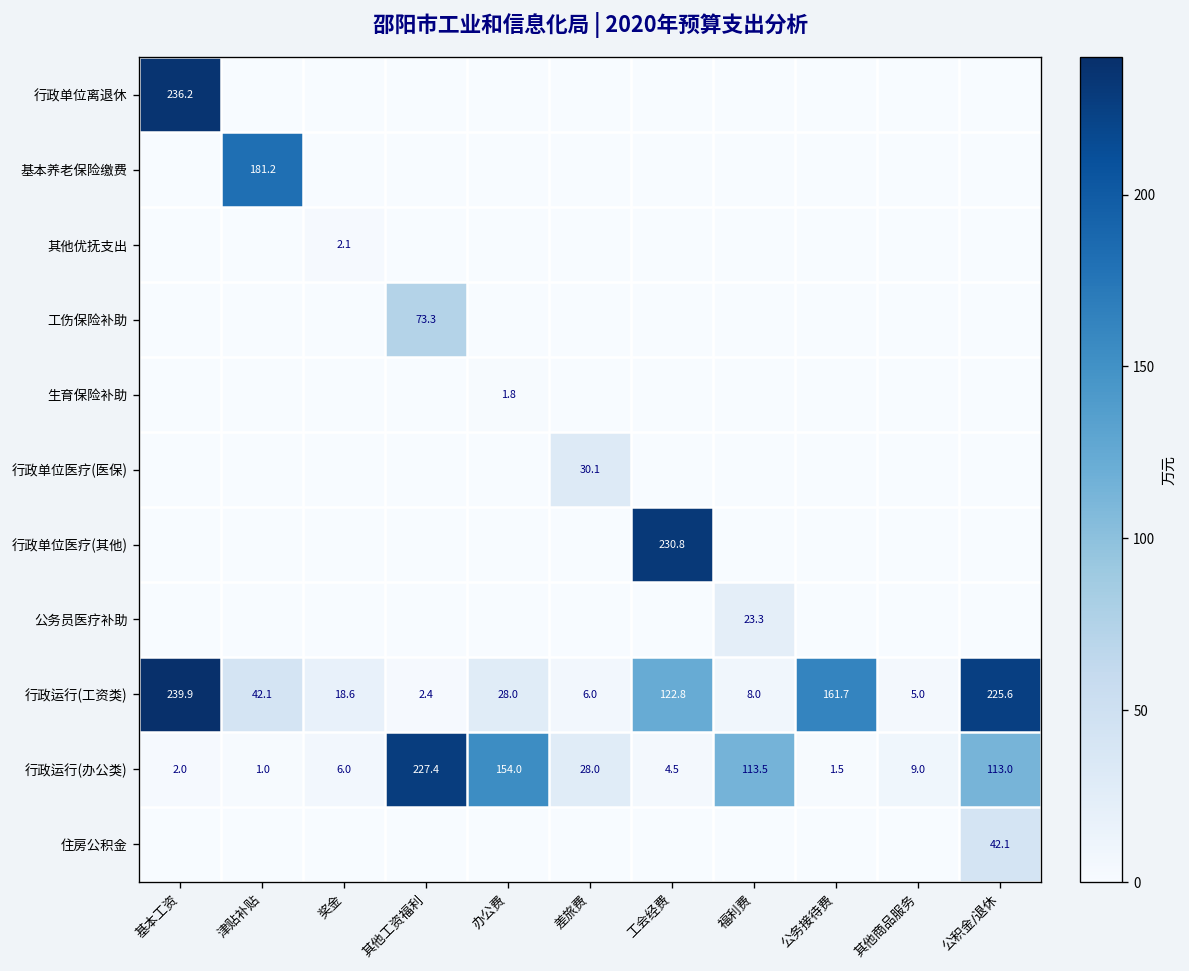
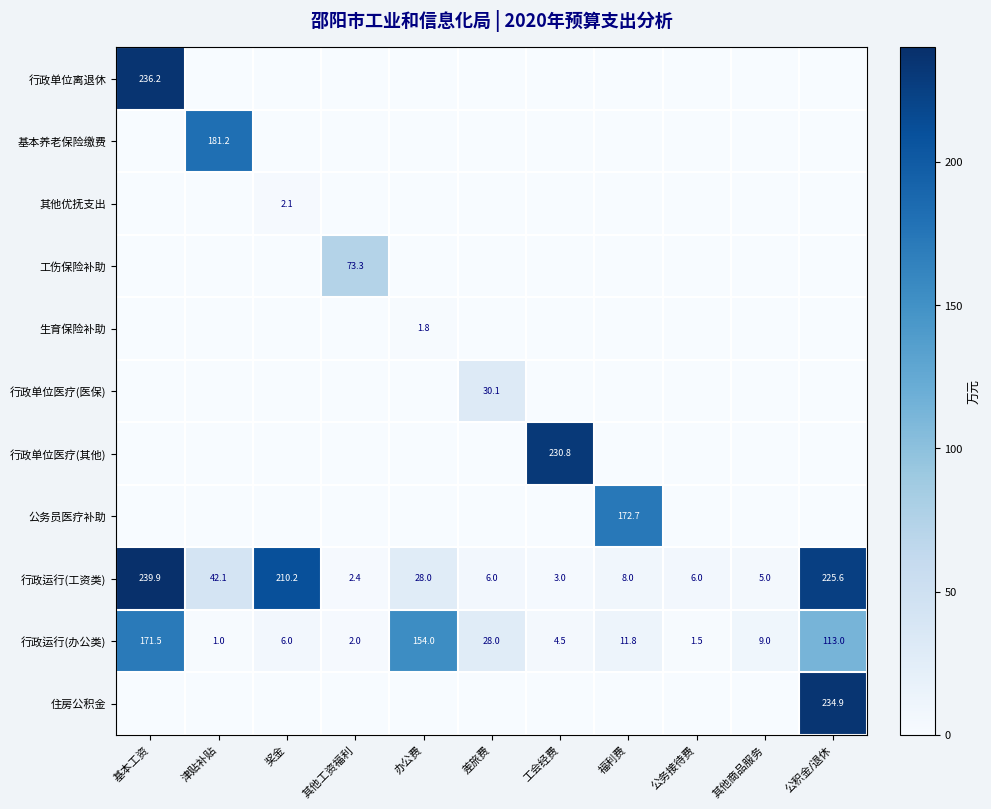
公务员医疗补助, 福利费: 23.3 -> 172.7
行政运行(工资类), 奖金: 18.6 -> 210.2
行政运行(工资类), 工会经费: 122.8 -> 3.0
行政运行(工资类), 公务接待费: 161.7 -> 6.0
行政运行(办公类), 基本工资: 2.0 -> 171.5
行政运行(办公类), 其他工资福利: 227.4 -> 2.0
行政运行(办公类), 福利费: 113.5 -> 11.8
住房公积金, 公积金/退休: 42.1 -> 234.9
